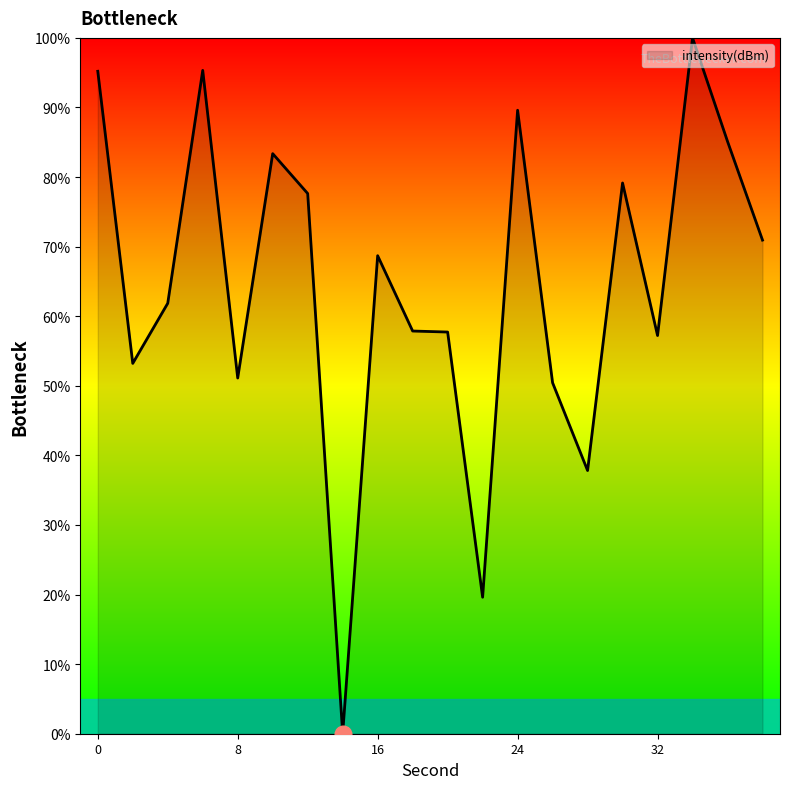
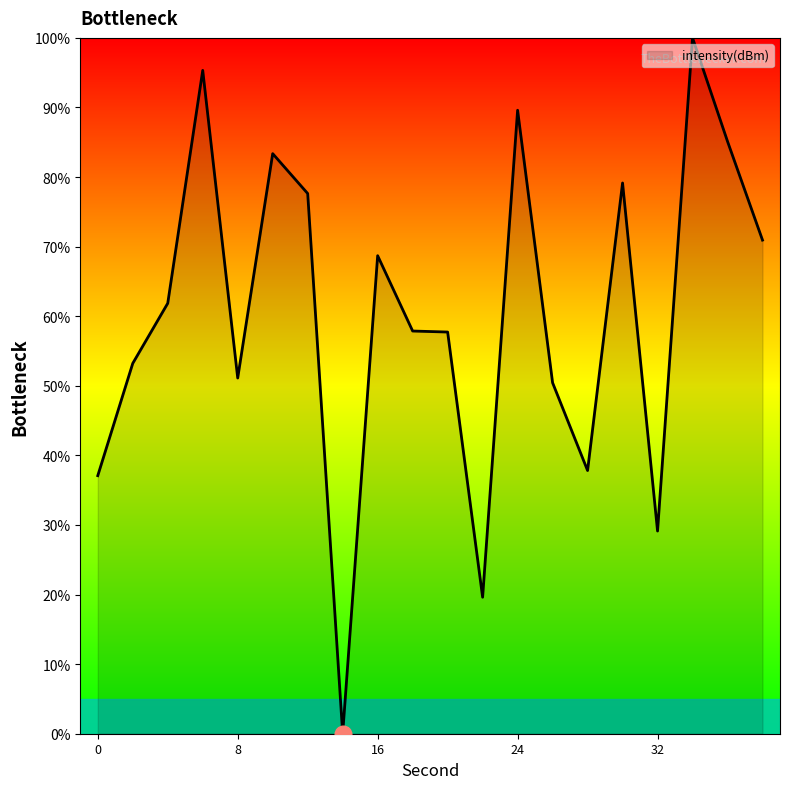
intensity(dBm), 0: 95% -> 37%
intensity(dBm), 32: 57% -> 29%
